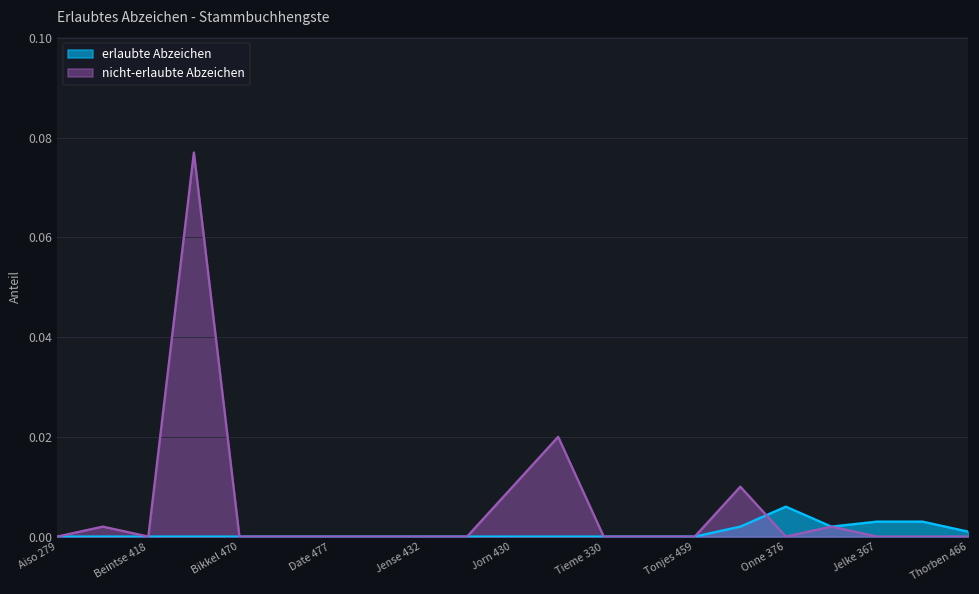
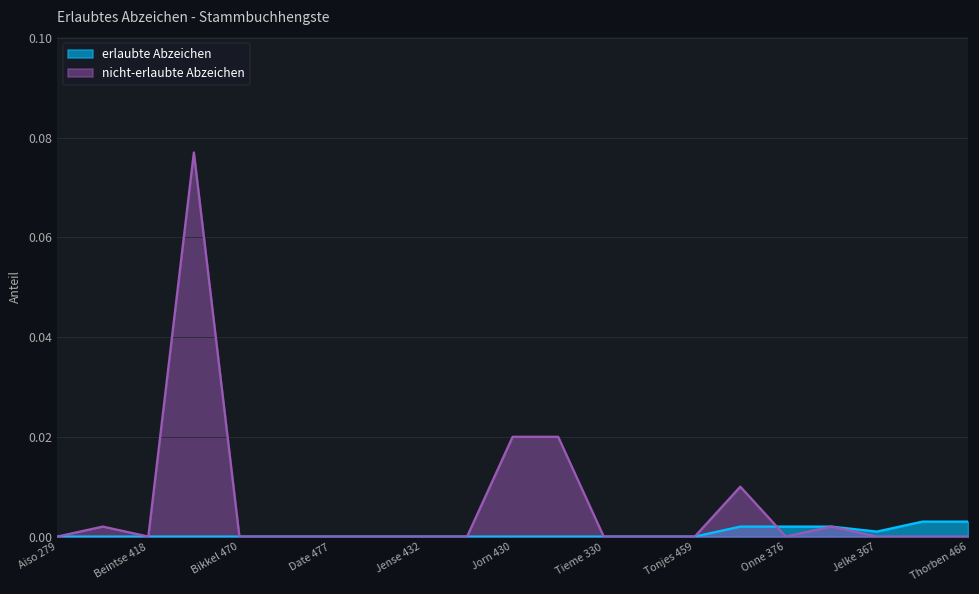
nicht-erlaubte Abzeichen, Jorn 430: 0.01 -> 0.02
erlaubte Abzeichen, Onne 376: 0.006 -> 0.002
erlaubte Abzeichen, Jelke 367: 0.003 -> 0.001
erlaubte Abzeichen, Thorben 466: 0.001 -> 0.003
